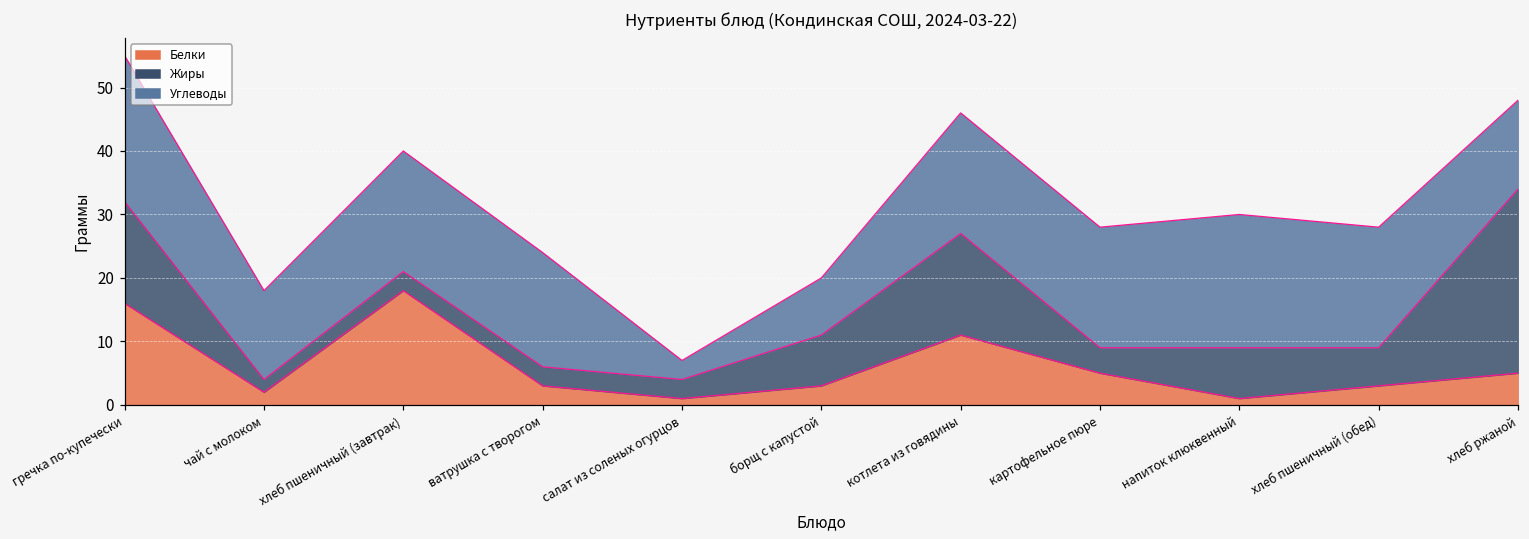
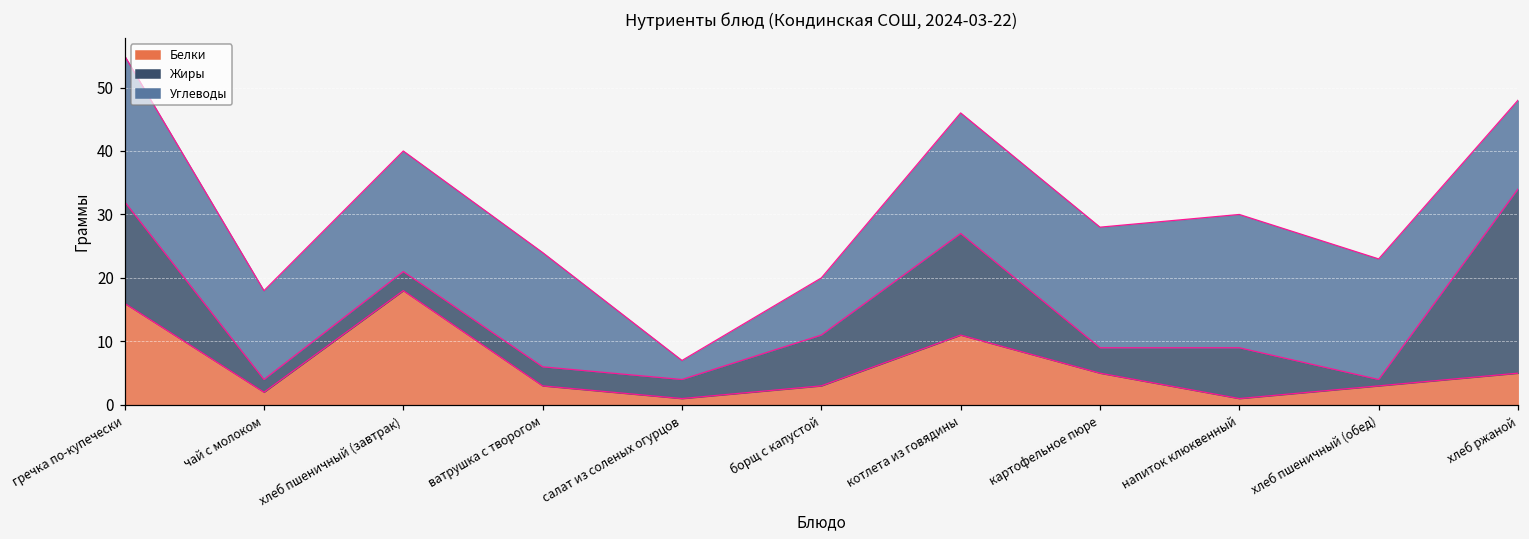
Жиры, хлеб пшеничный (обед): 6 -> 1
